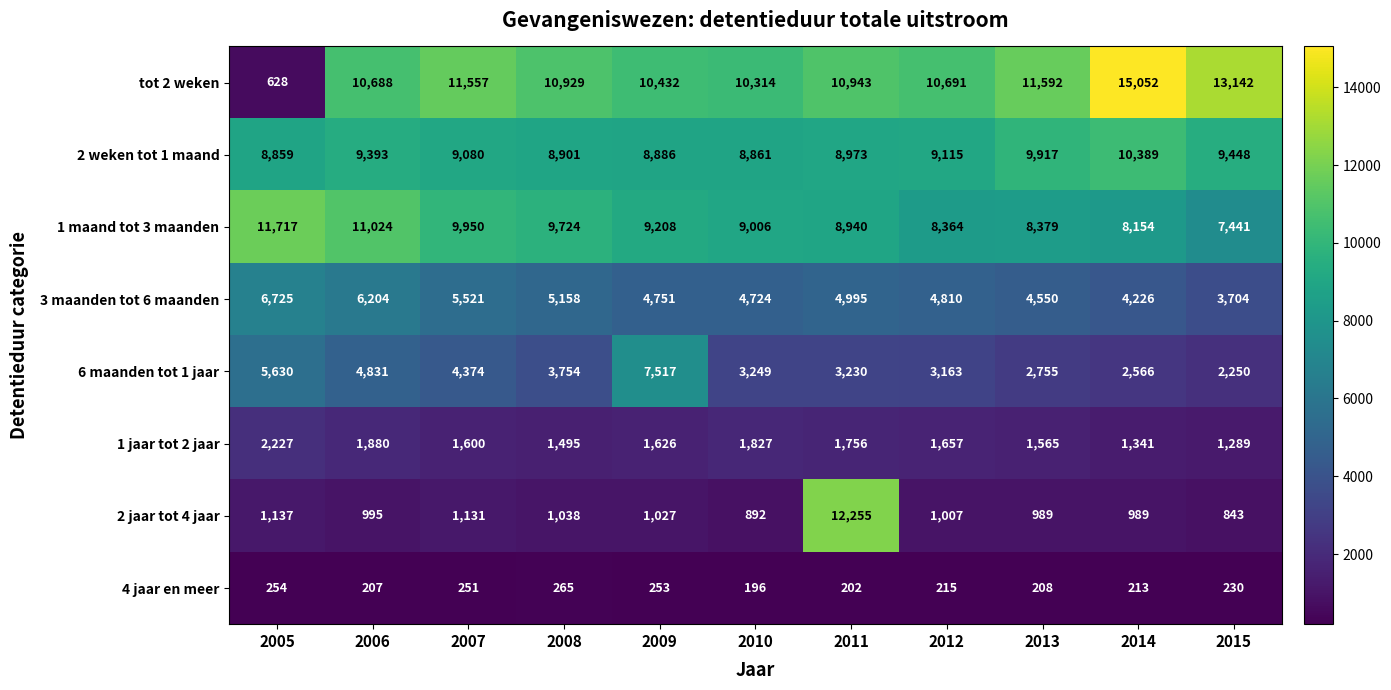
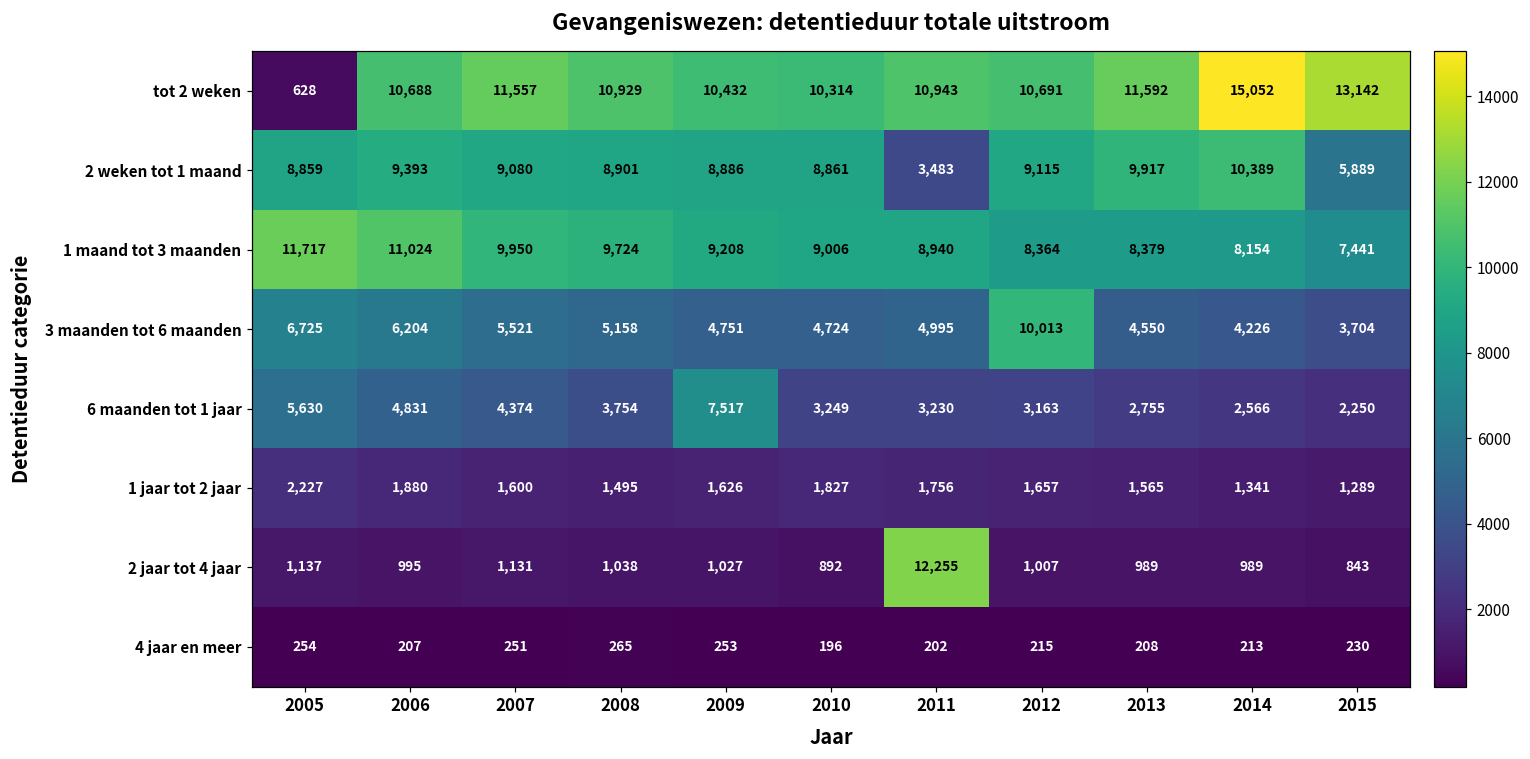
2 weken tot 1 maand, 2011: 8,973 -> 3,483
2 weken tot 1 maand, 2015: 9,448 -> 5,889
3 maanden tot 6 maanden, 2012: 4,810 -> 10,013
